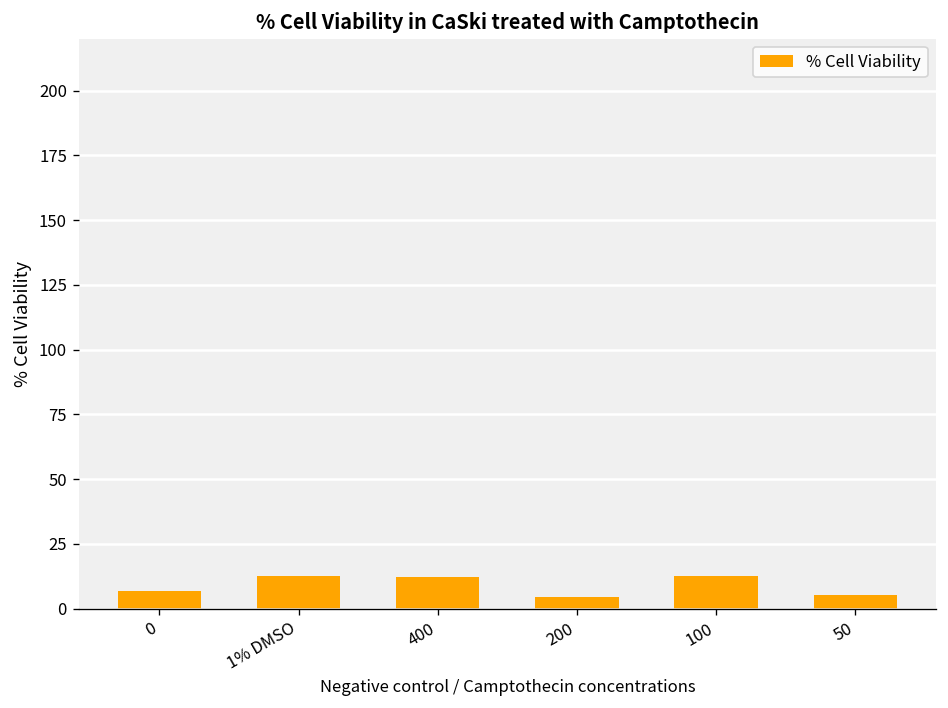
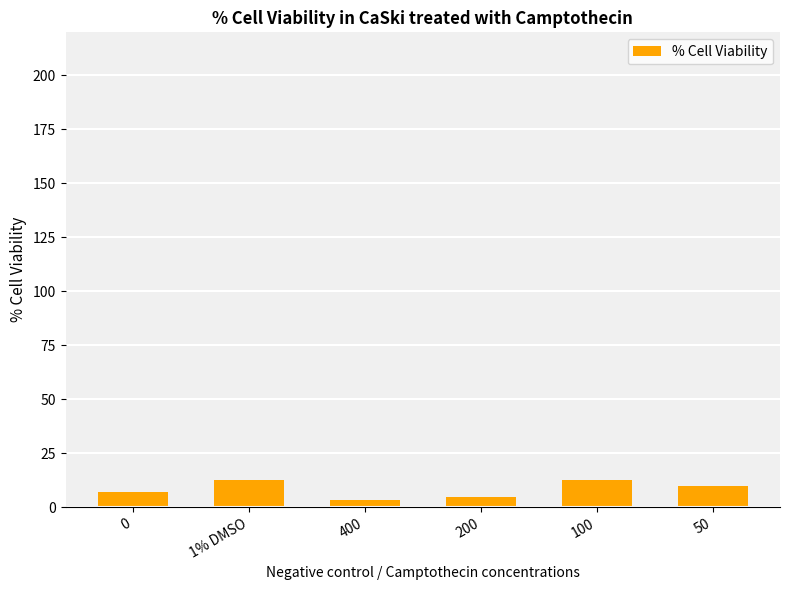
400: 12 -> 3
50: 5 -> 10
